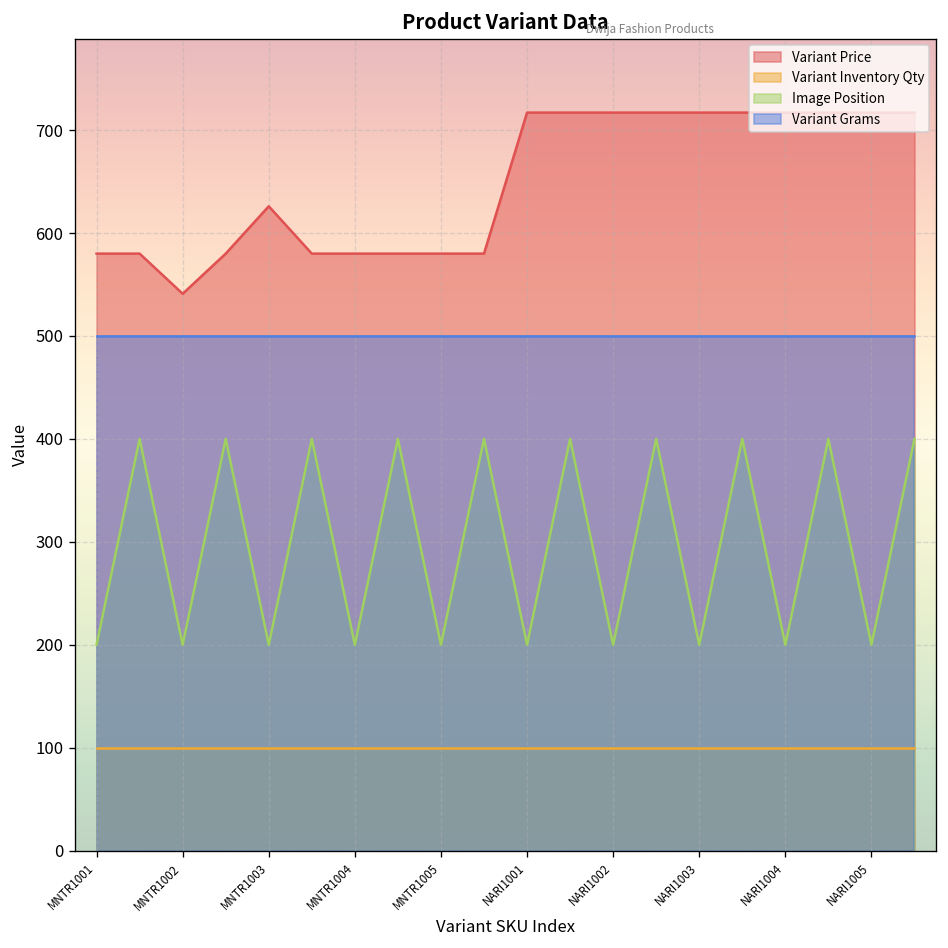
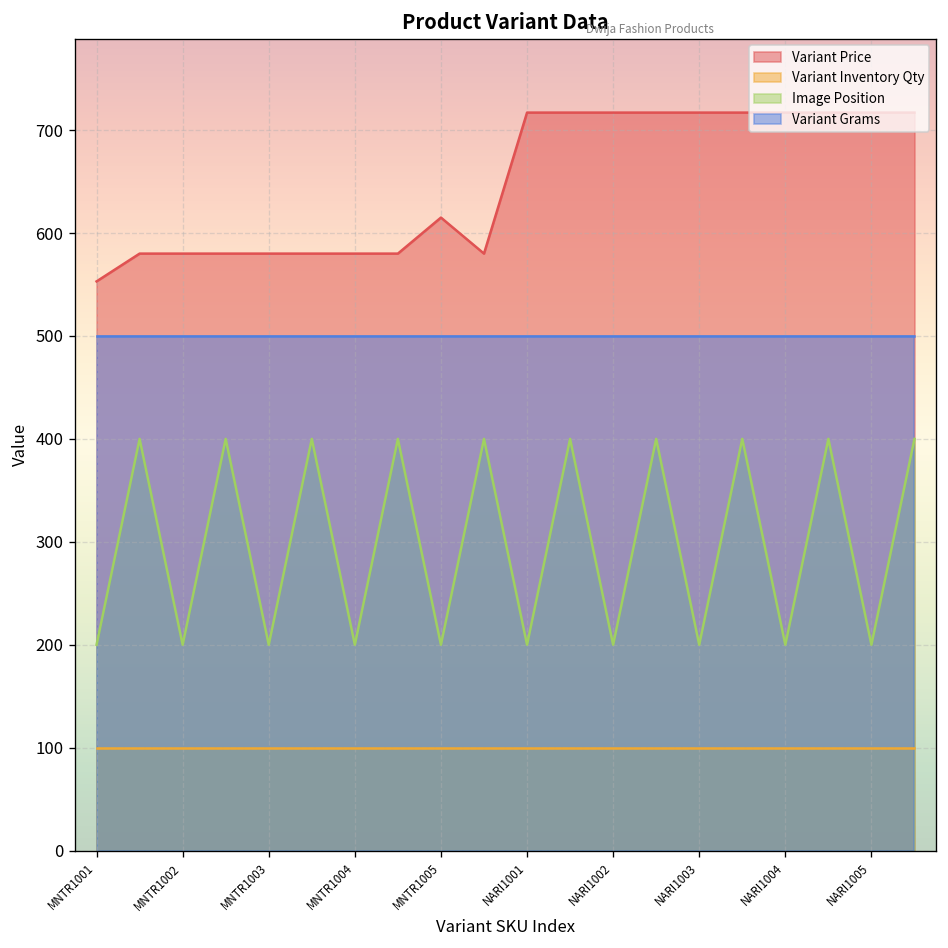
Variant Price, MNTR1001: 580 -> 550
Variant Price, MNTR1002: 540 -> 580
Variant Price, MNTR1003: 630 -> 580
Variant Price, MNTR1005: 580 -> 620
